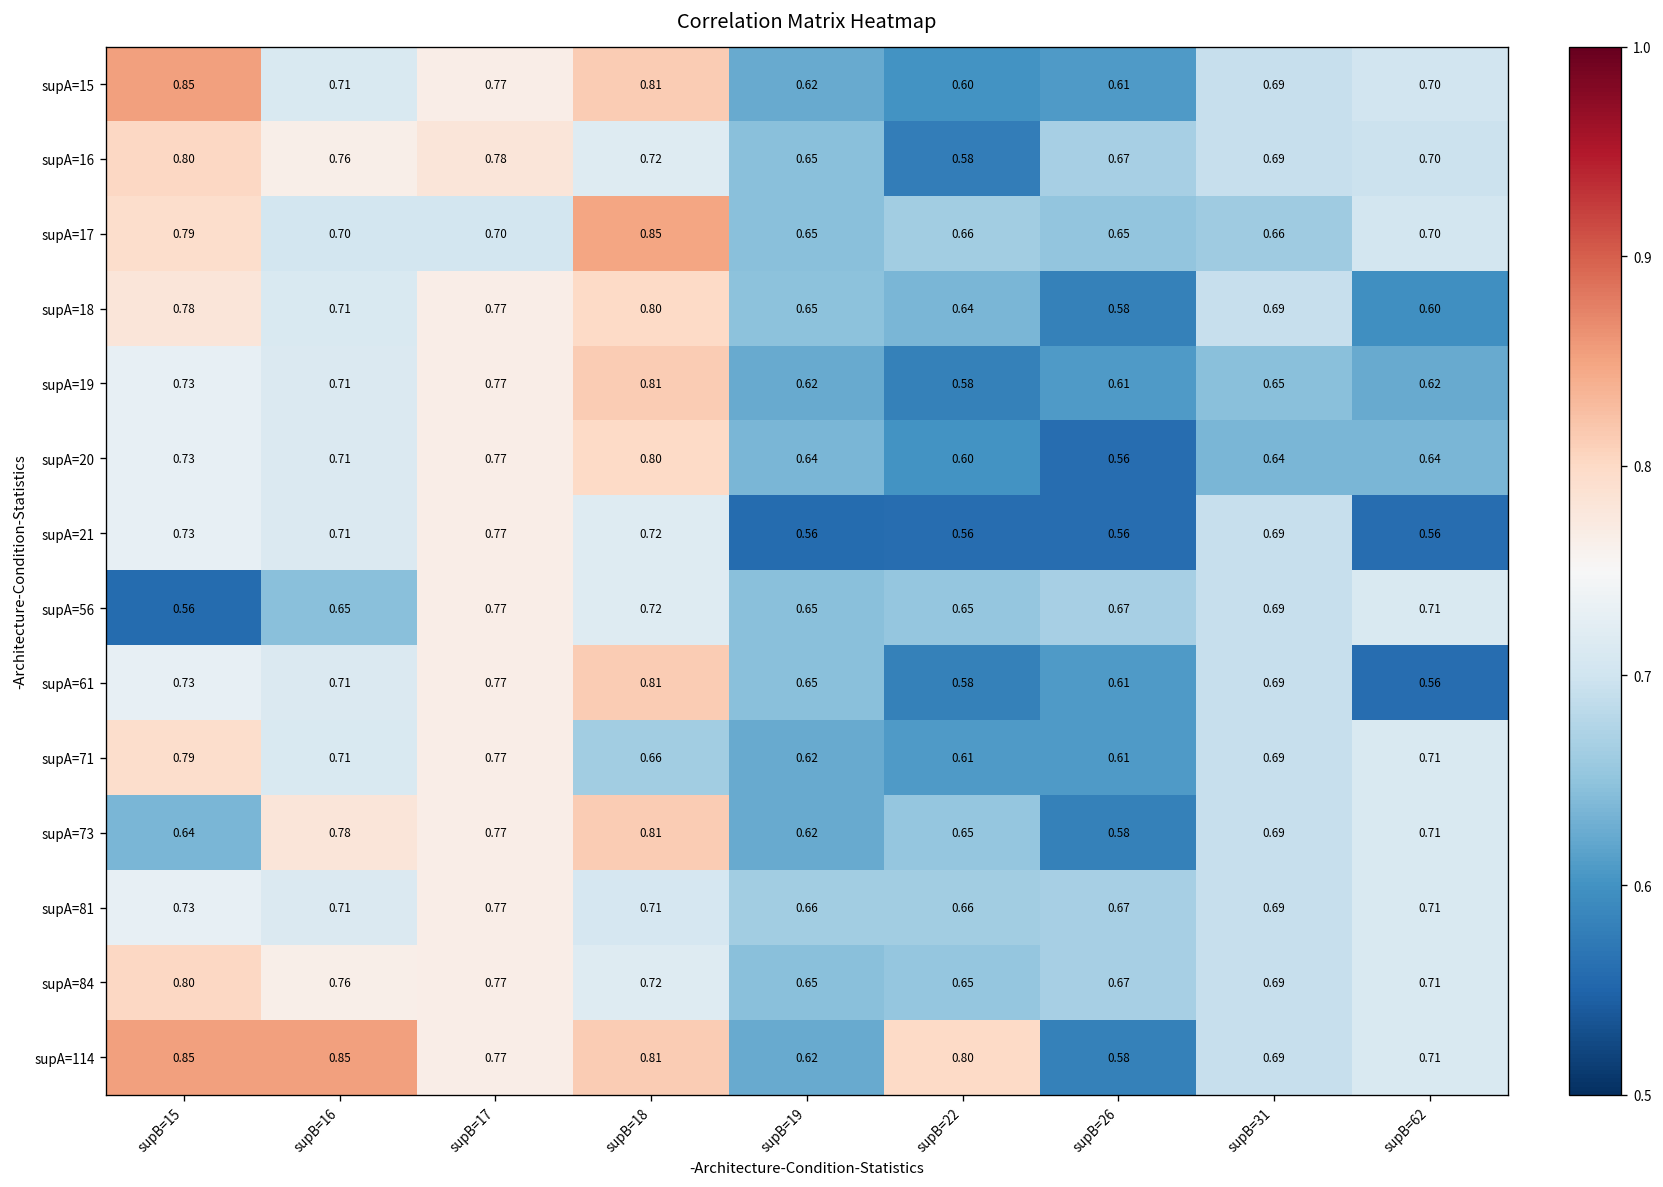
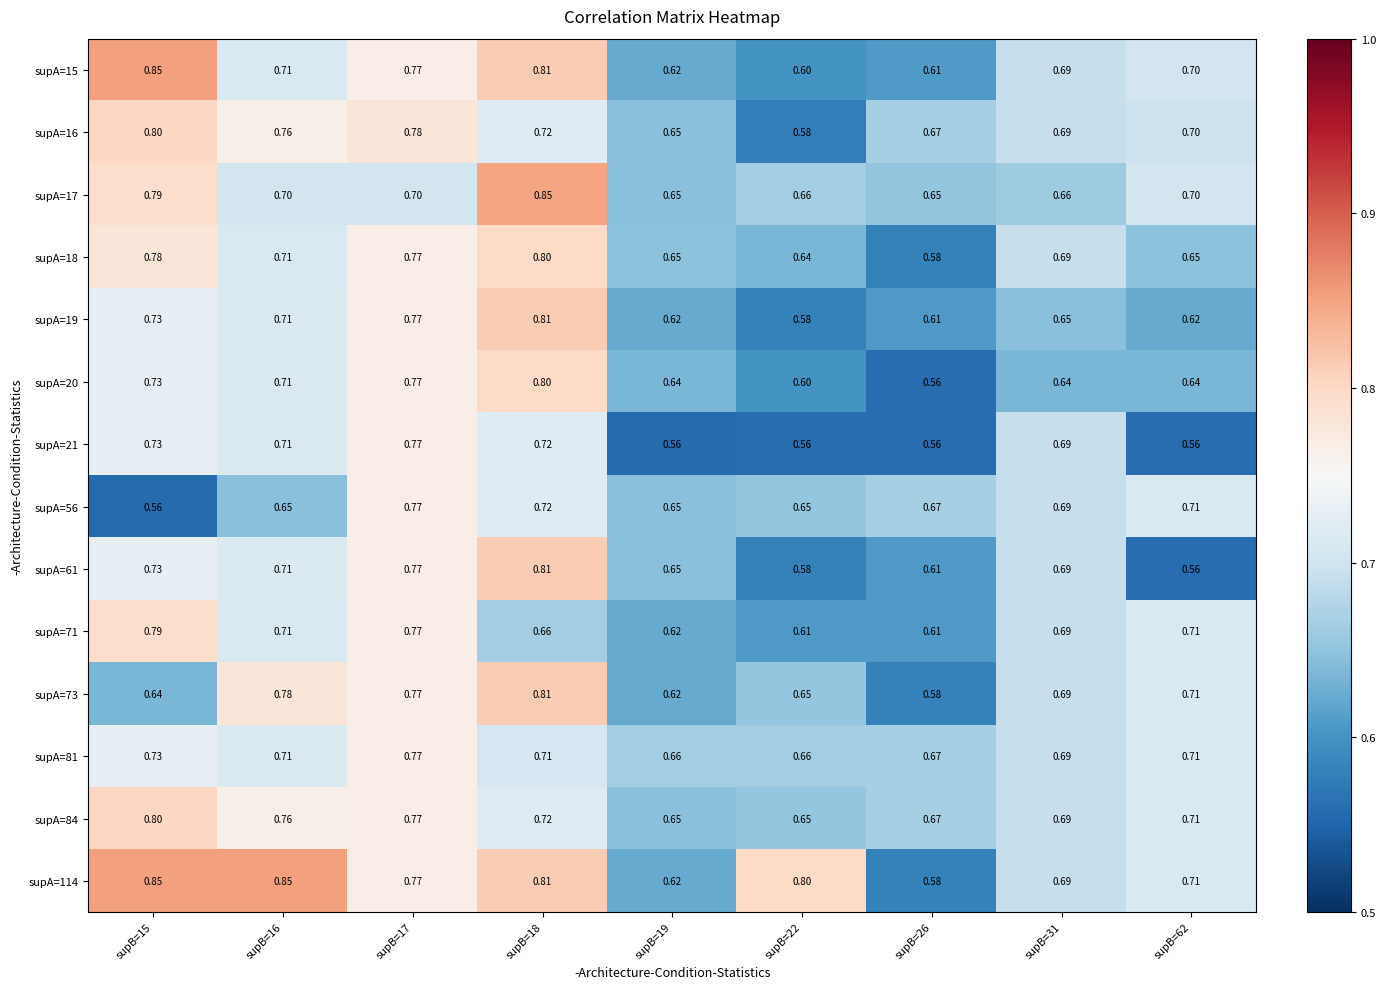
supA=18, supB=62: 0.60 -> 0.65
